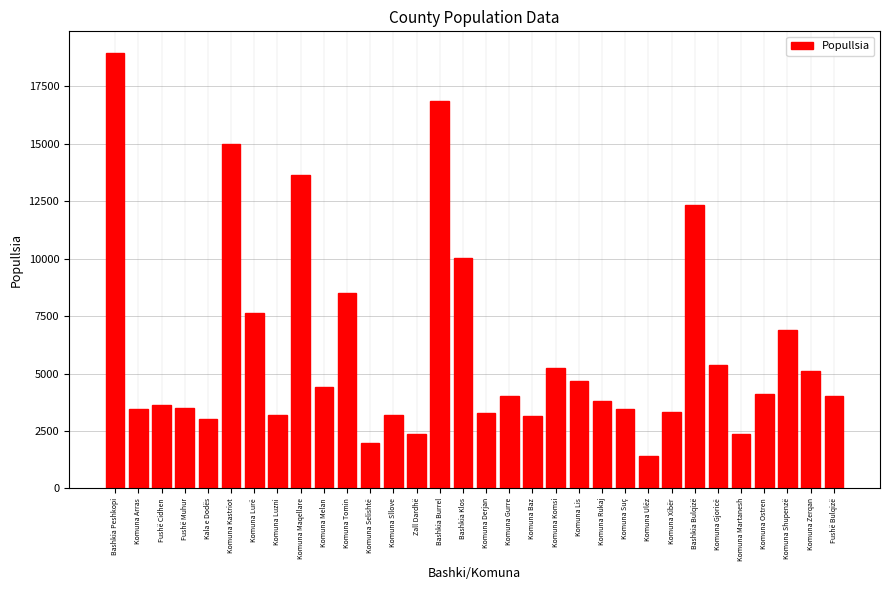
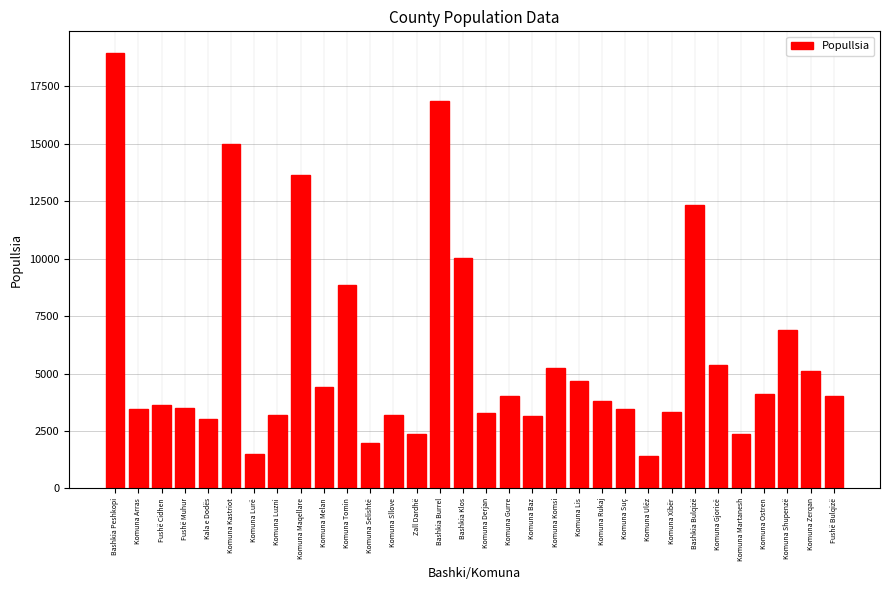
Komuna Lurë: 7600 -> 1500
Komuna Tomin: 8500 -> 8800
